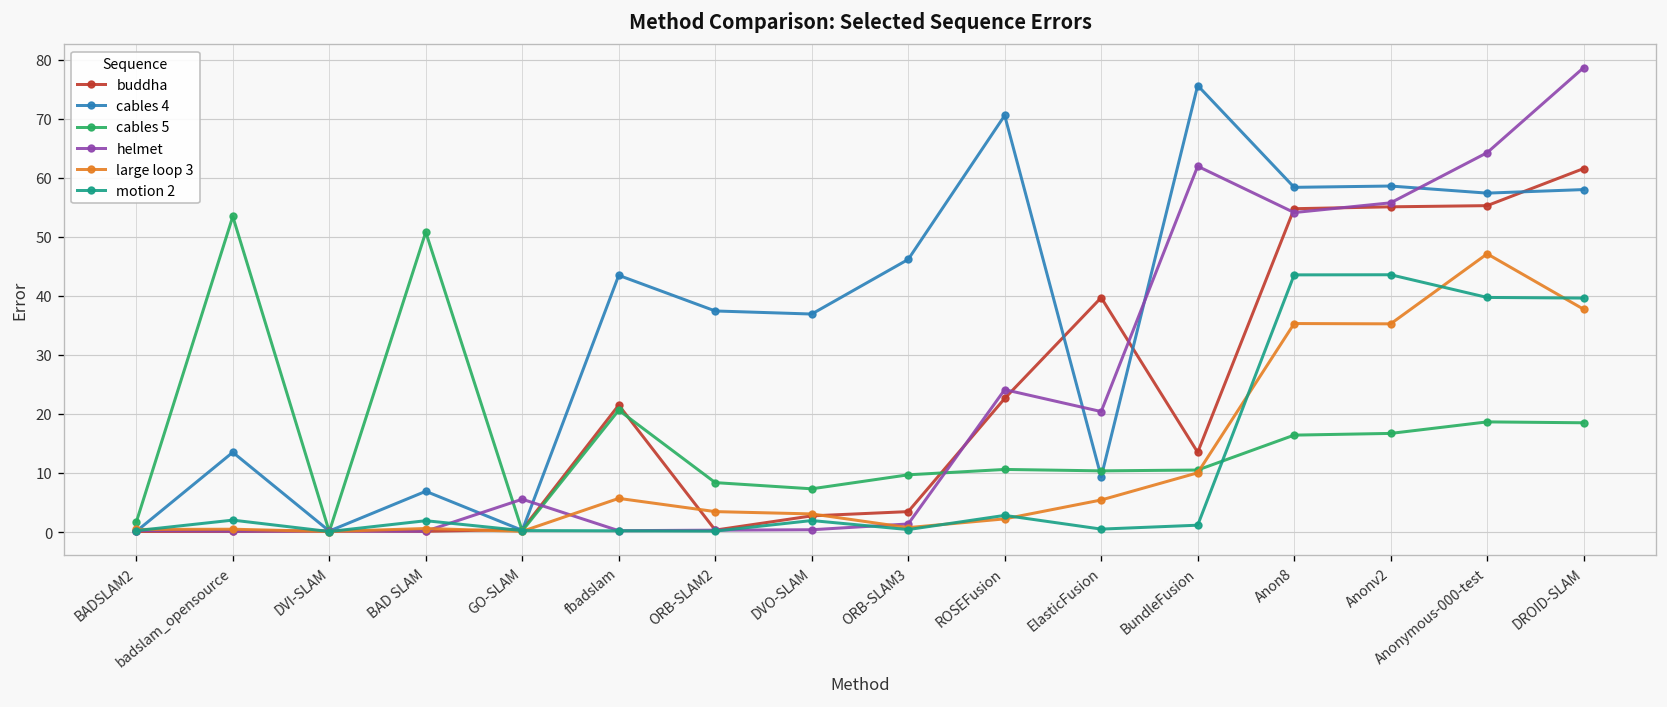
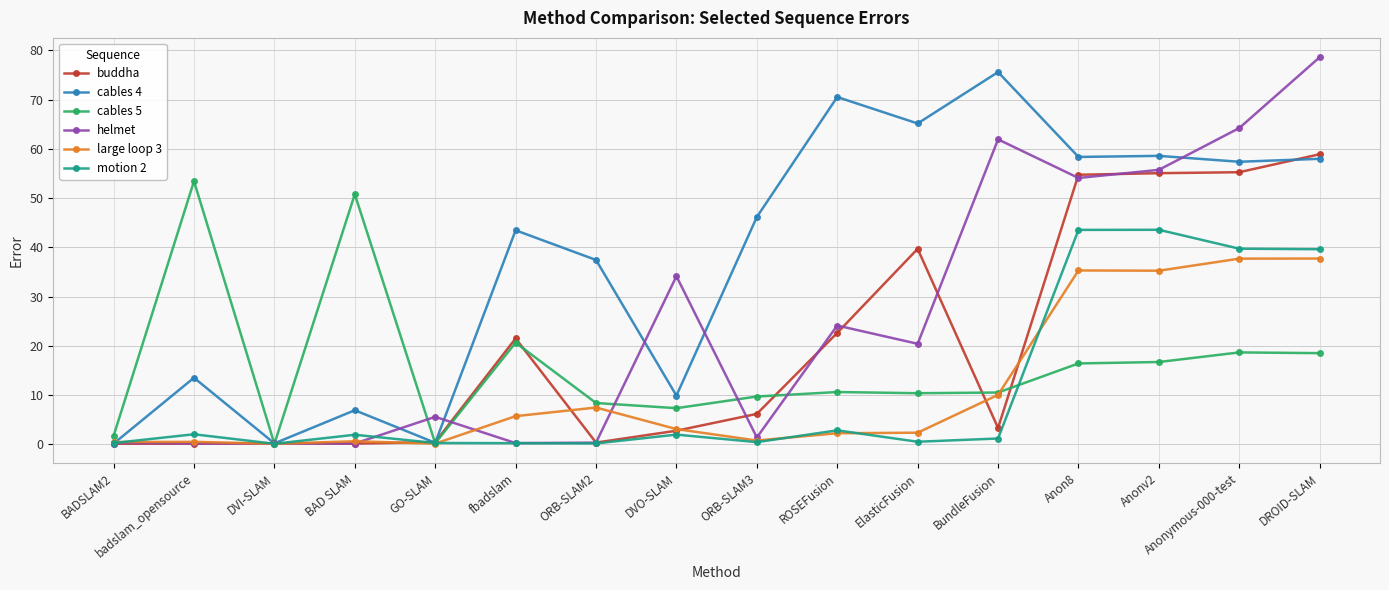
large loop 3, ORB-SLAM2: 3 -> 7
cables 4, DVO-SLAM: 37 -> 10
helmet, DVO-SLAM: 0 -> 34
buddha, ORB-SLAM3: 3 -> 6
cables 4, ElasticFusion: 9 -> 65
large loop 3, ElasticFusion: 5 -> 2
buddha, BundleFusion: 14 -> 3
large loop 3, Anonymous-000-test: 47 -> 38
buddha, DROID-SLAM: 62 -> 59
